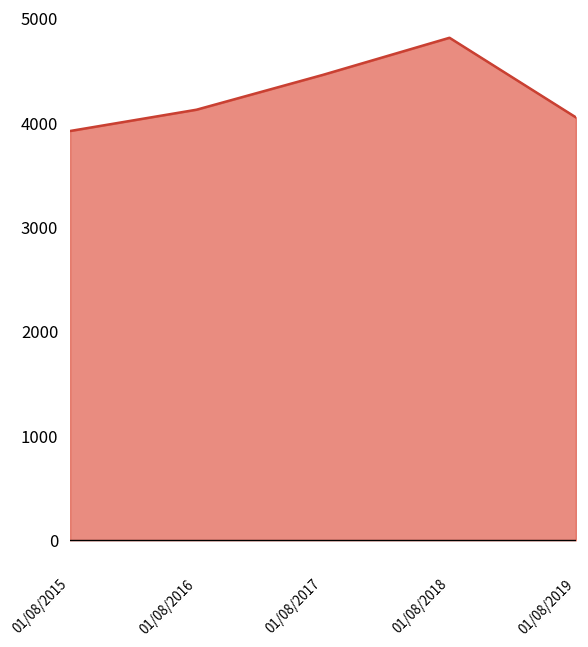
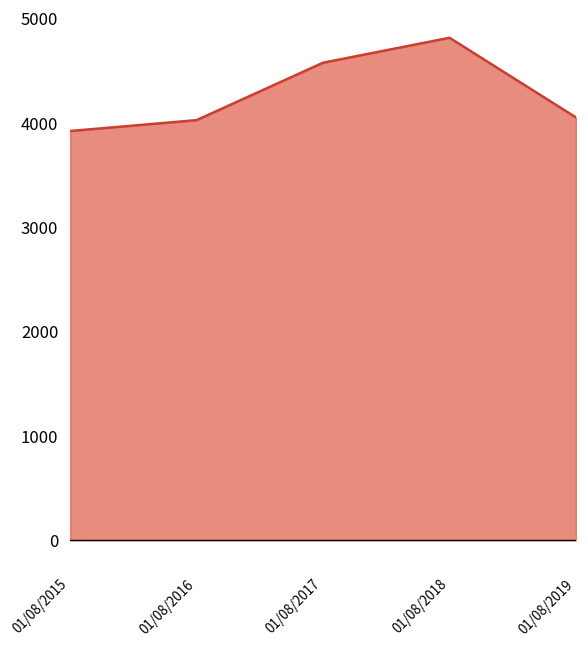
01/08/2016: 4100 -> 4000
01/08/2017: 4500 -> 4600
